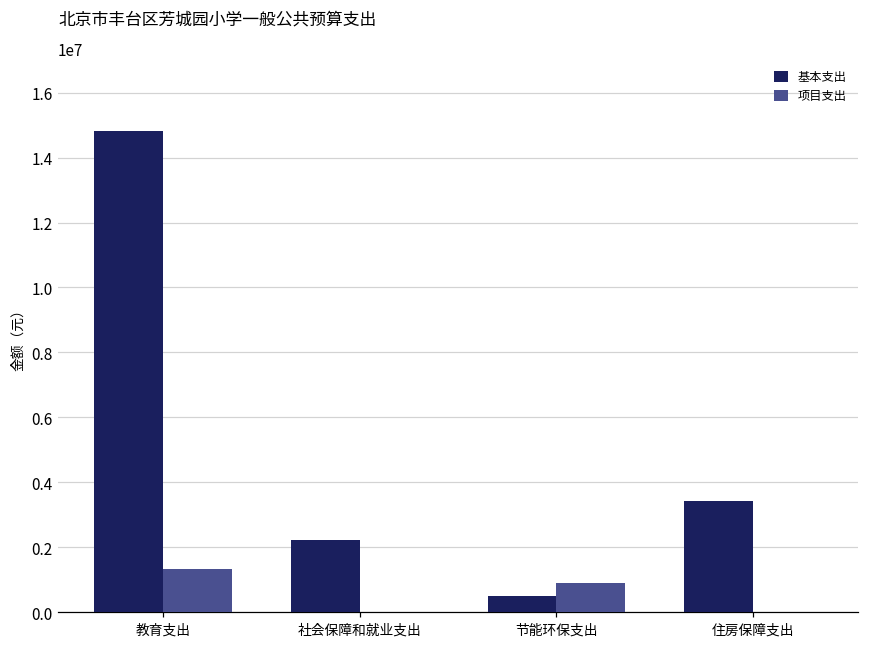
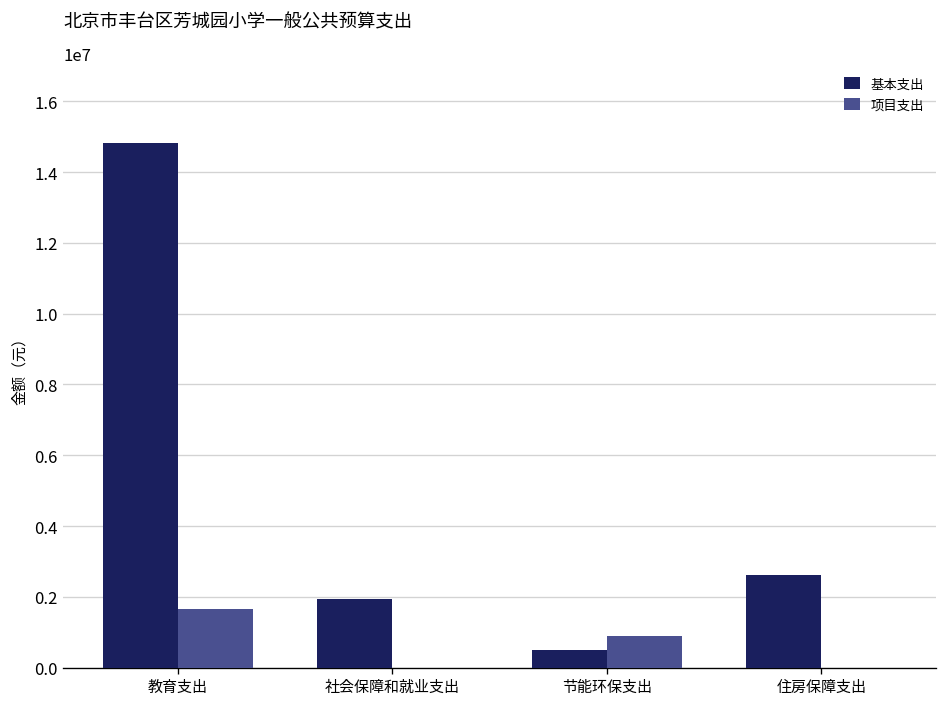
项目支出, 教育支出: 1300000 -> 1700000
基本支出, 社会保障和就业支出: 2200000 -> 2000000
基本支出, 住房保障支出: 3400000 -> 2600000
